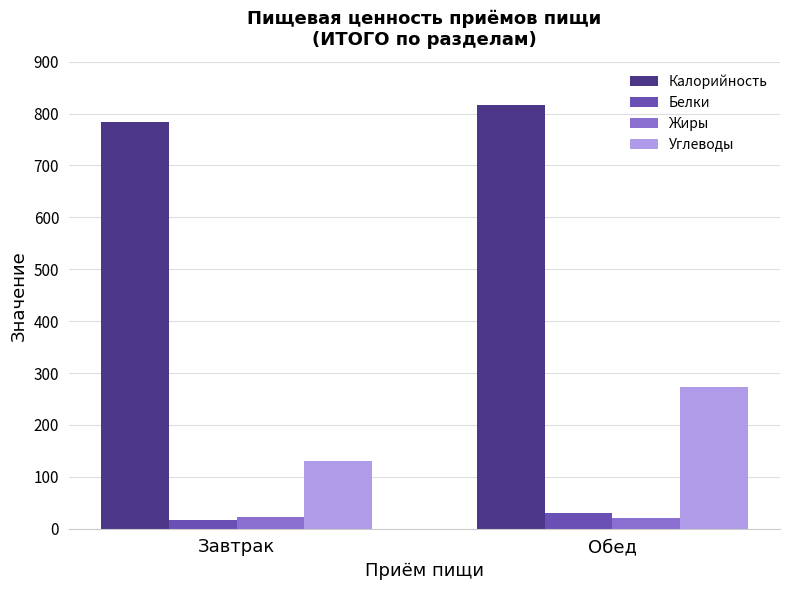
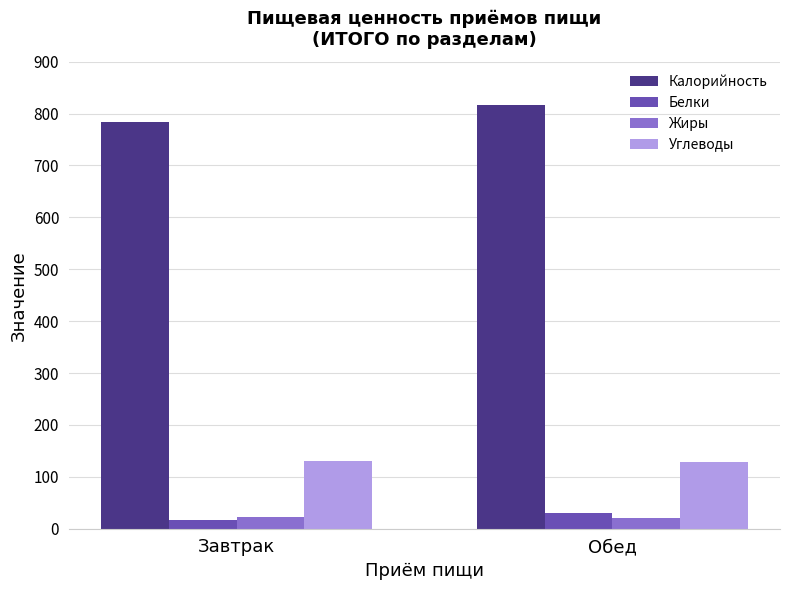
Углеводы, Обед: 270 -> 130
